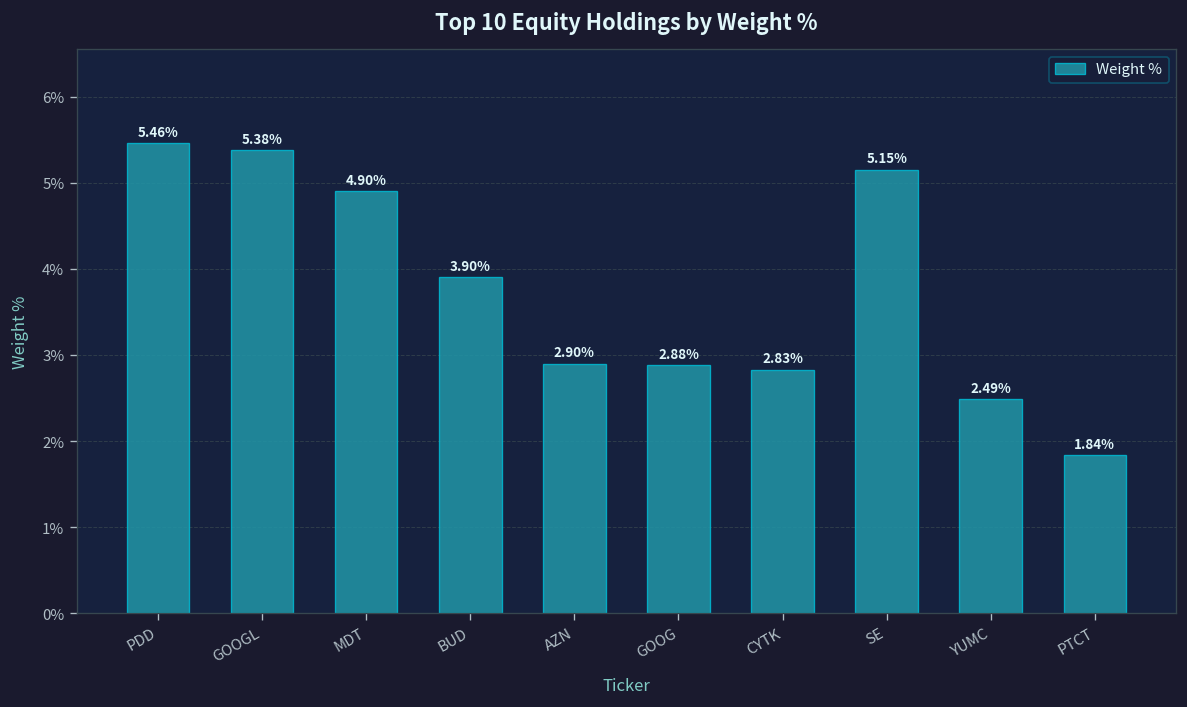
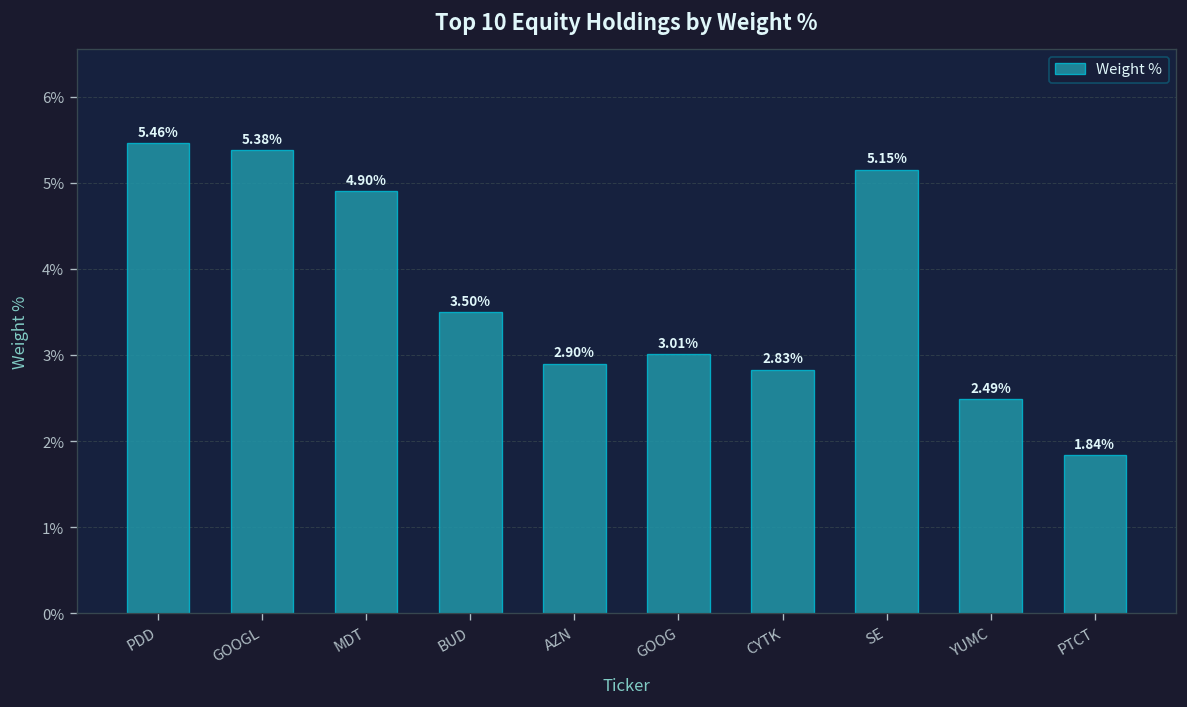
BUD: 3.90% -> 3.50%
GOOG: 2.88% -> 3.01%
